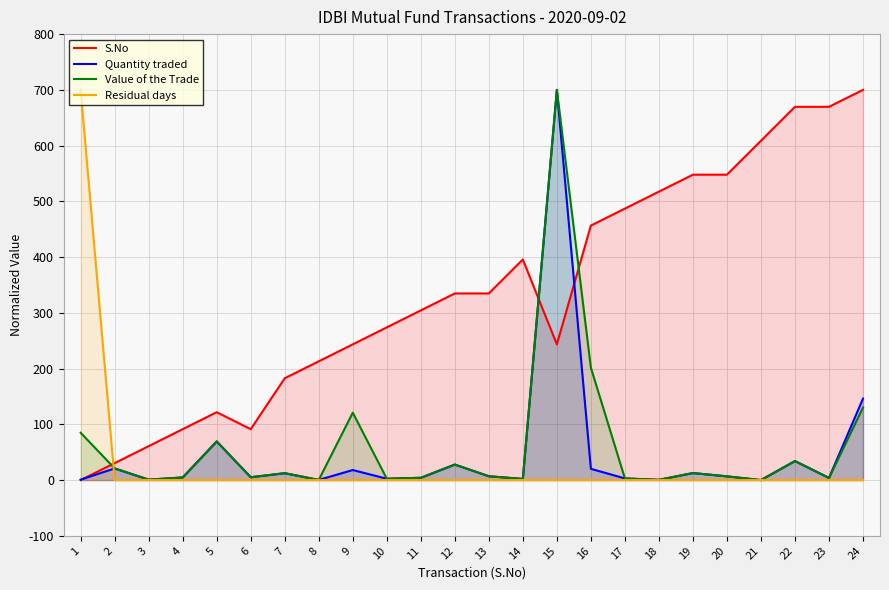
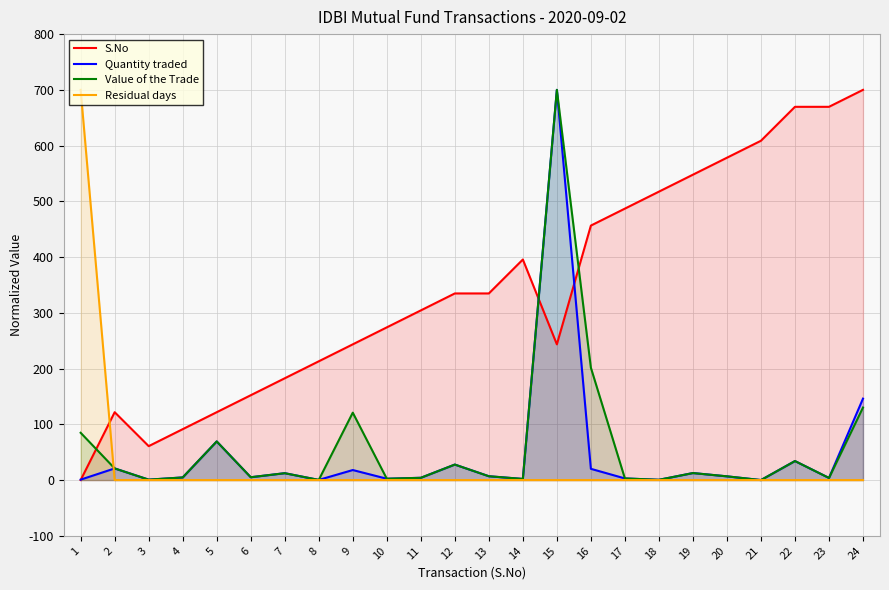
S.No, 2: 30 -> 120
S.No, 6: 90 -> 150
S.No, 20: 550 -> 580
